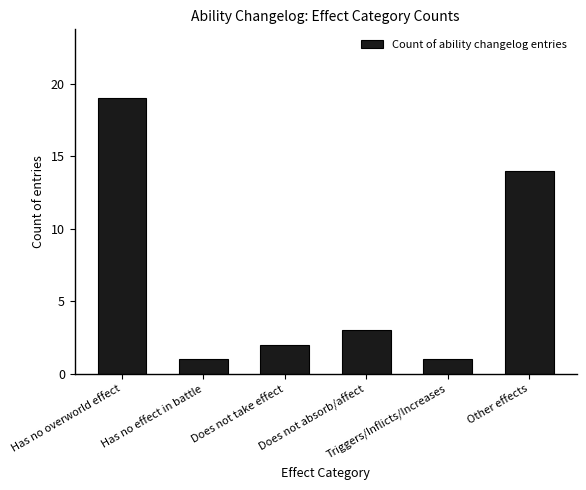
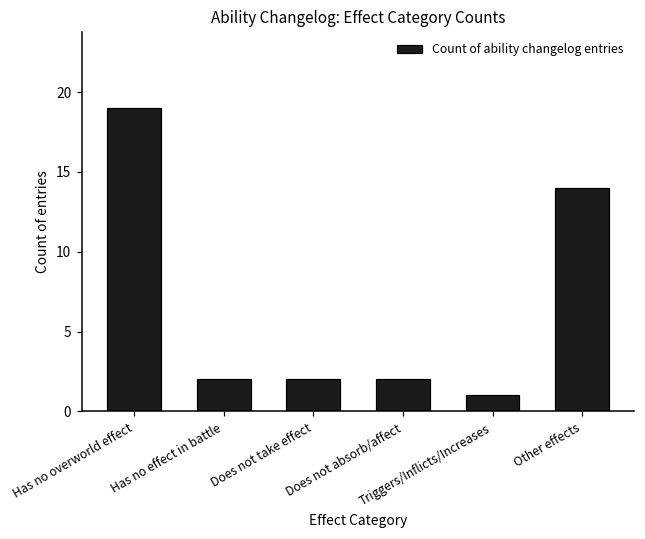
Has no effect in battle: 1 -> 2
Does not absorb/affect: 3 -> 2
